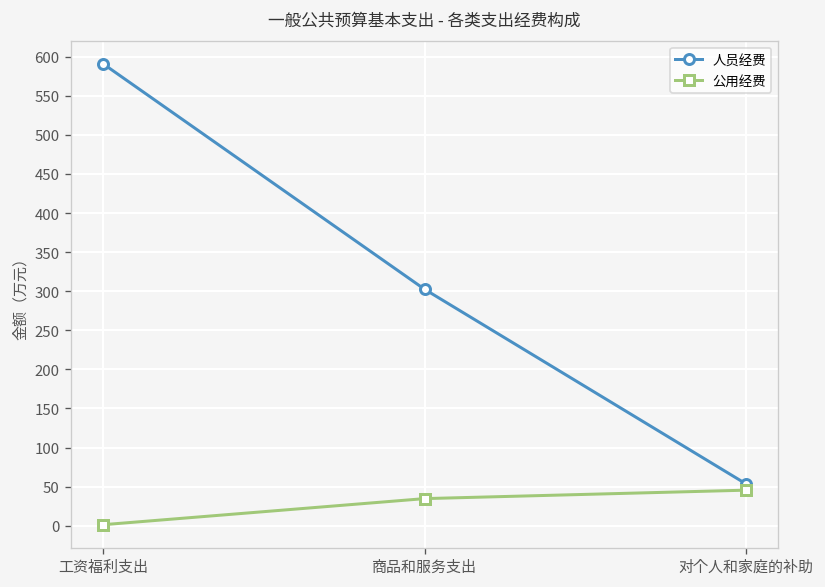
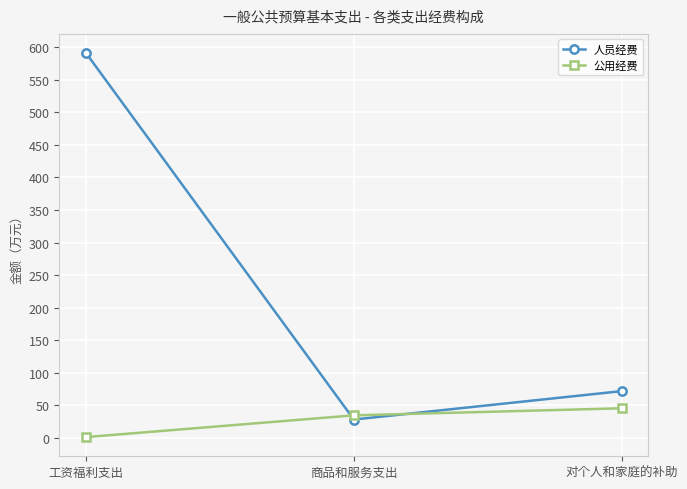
人员经费, 商品和服务支出: 300 -> 30
人员经费, 对个人和家庭的补助: 50 -> 70
